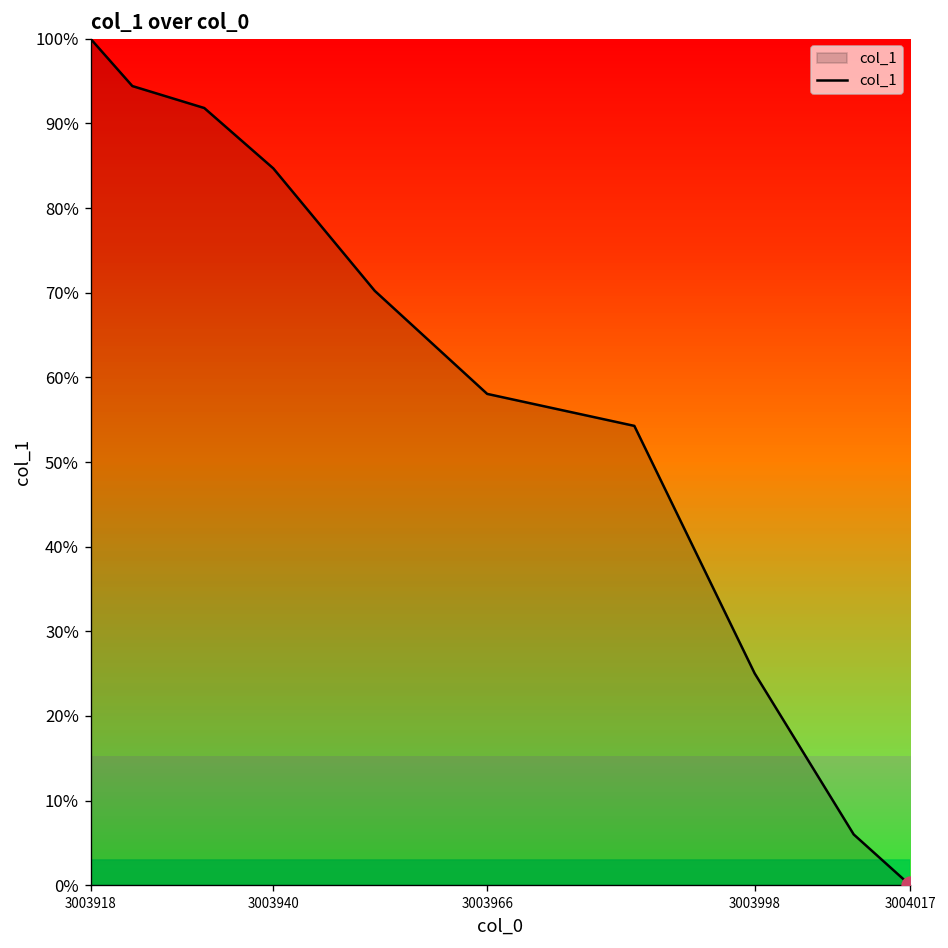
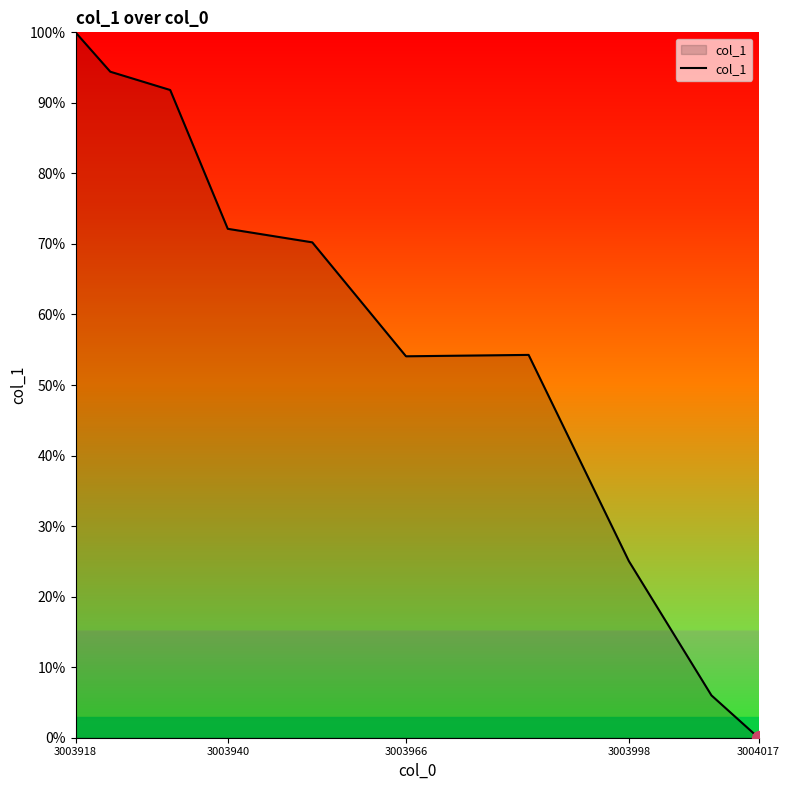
col_1, 3003940: 85% -> 72%
col_1, 3003966: 58% -> 54%
